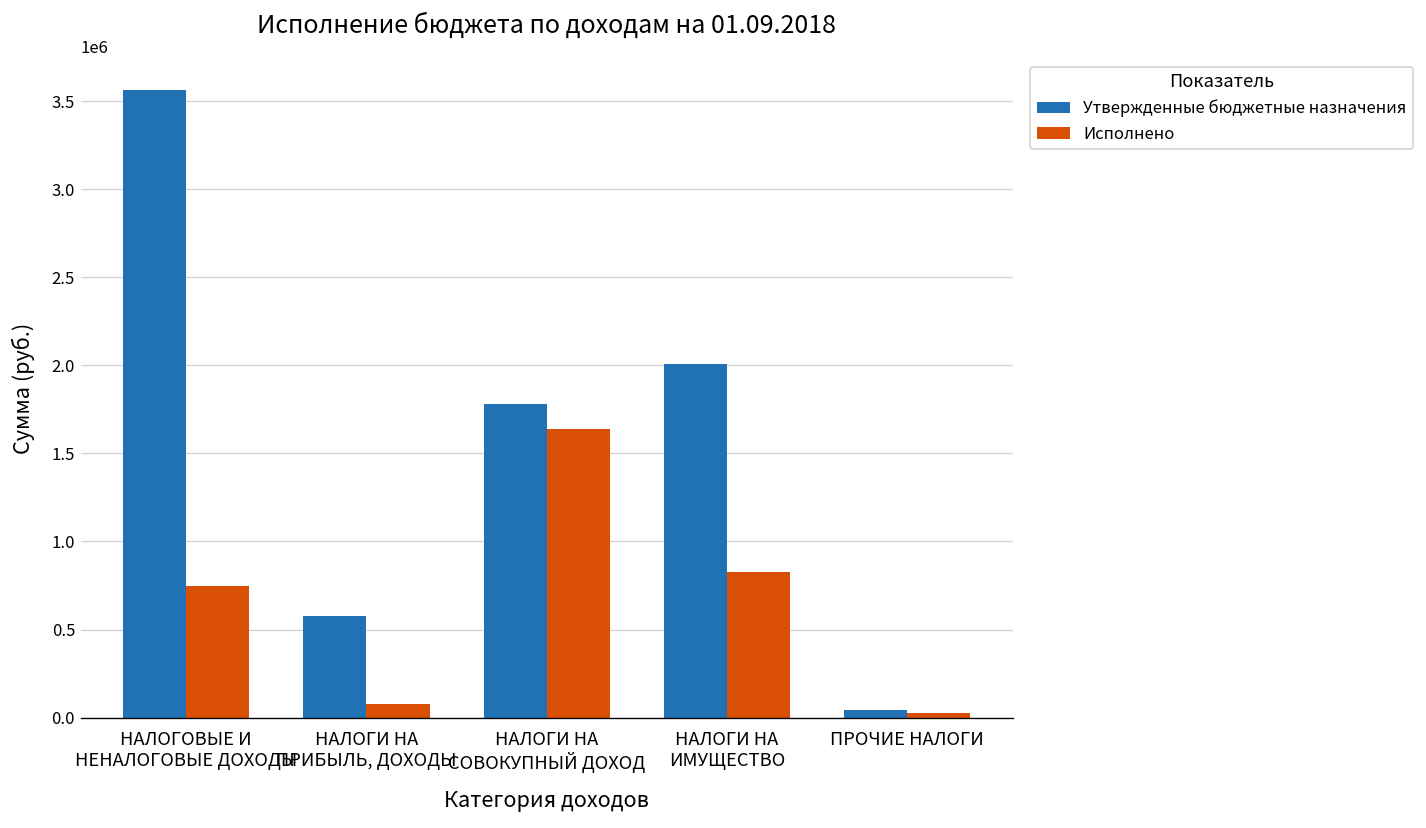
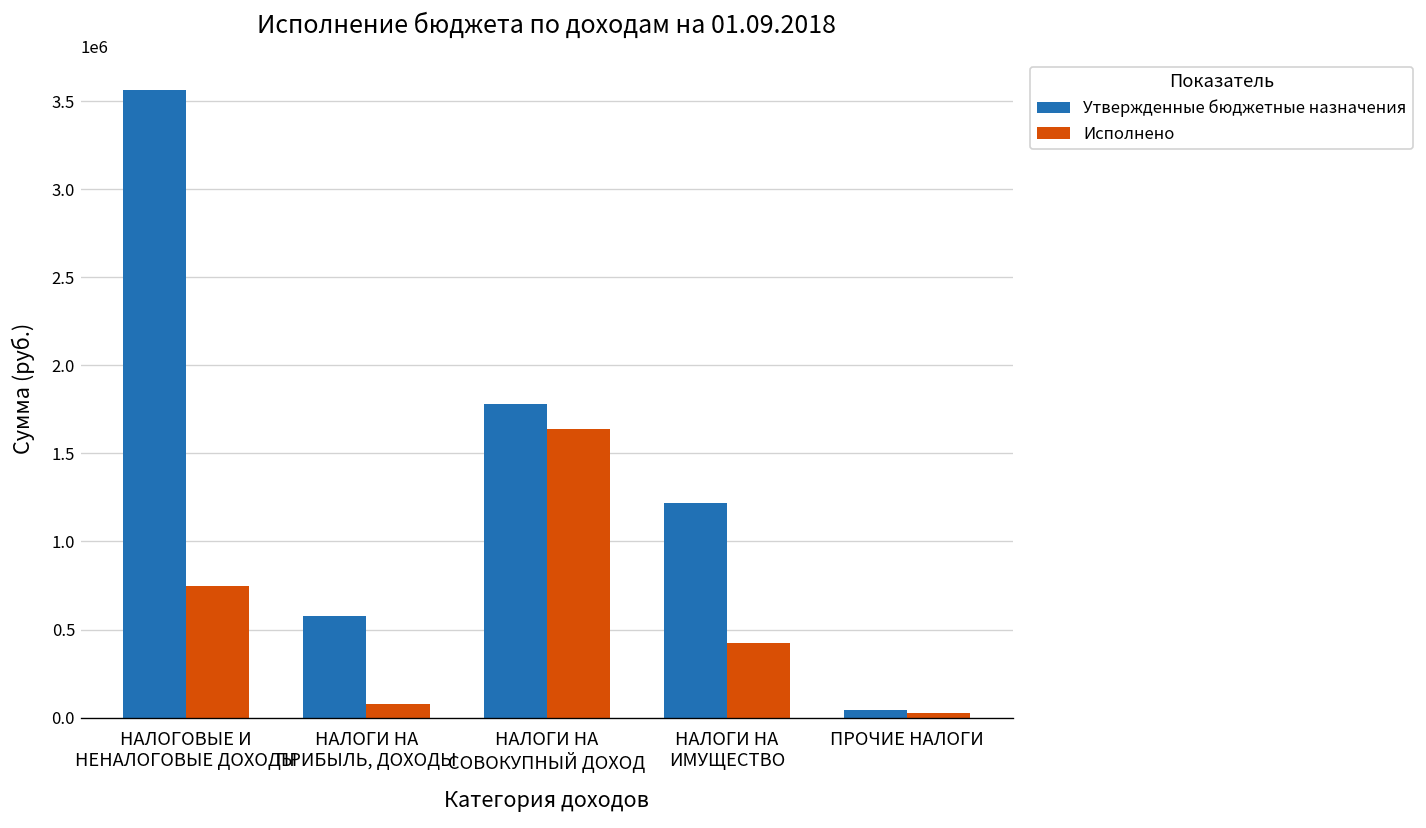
Утвержденные бюджетные назначения, НАЛОГИ НА ИМУЩЕСТВО: 2010000 -> 1220000
Исполнено, НАЛОГИ НА ИМУЩЕСТВО: 830000 -> 420000
